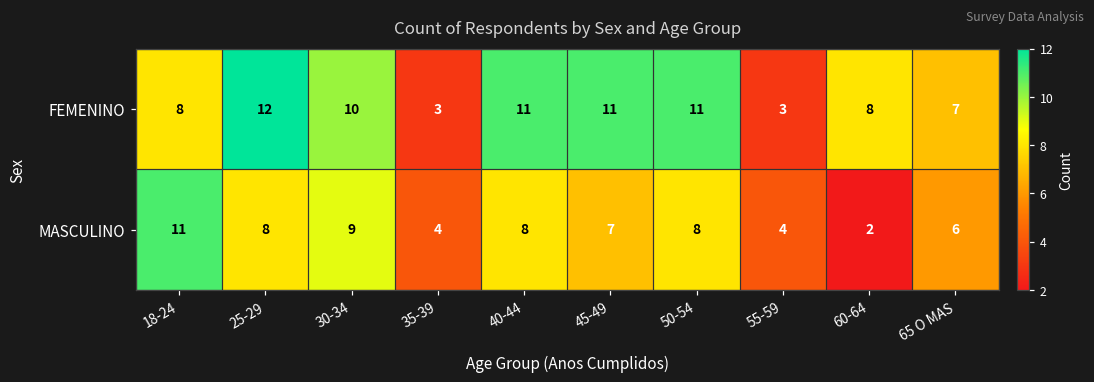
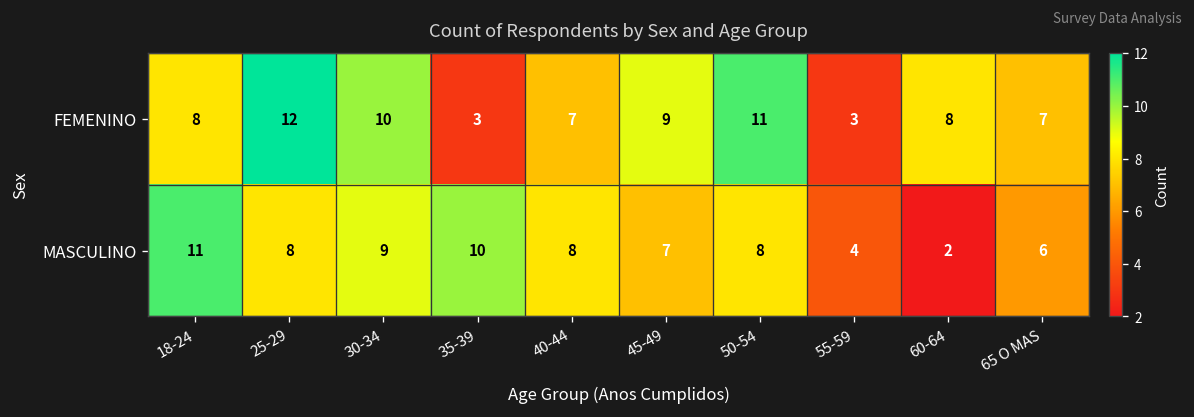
FEMENINO, 40-44: 11 -> 7
FEMENINO, 45-49: 11 -> 9
MASCULINO, 35-39: 4 -> 10
